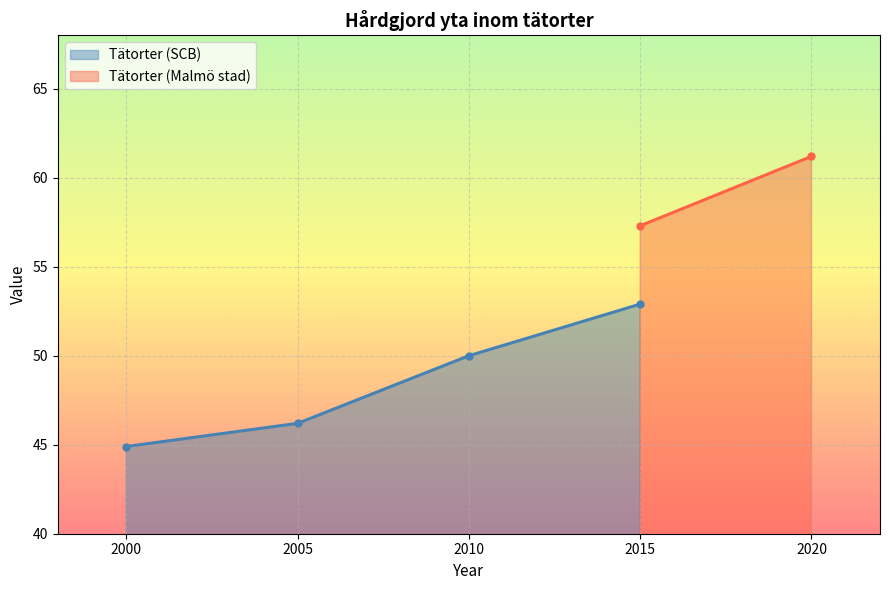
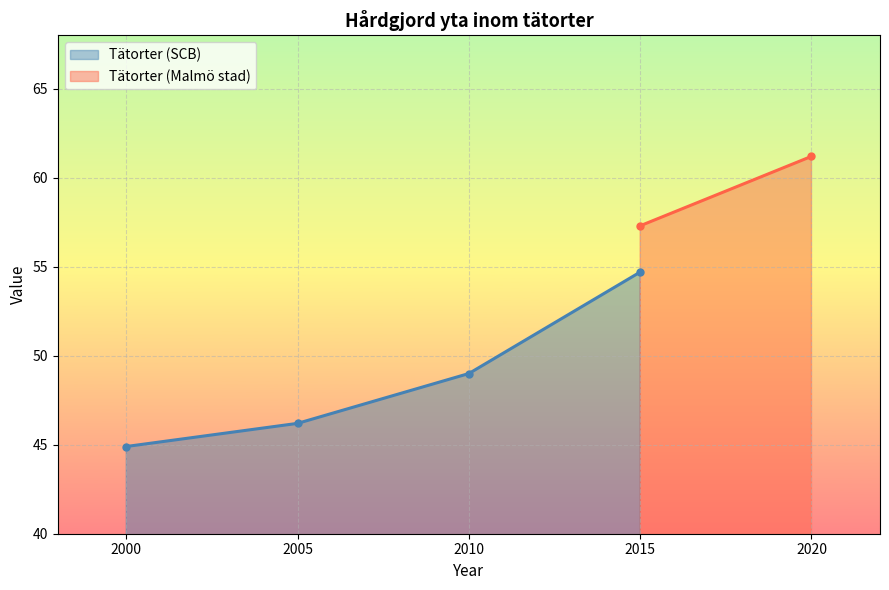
Tätorter (SCB), 2010: 50 -> 49
Tätorter (SCB), 2015: 52.9 -> 54.7
